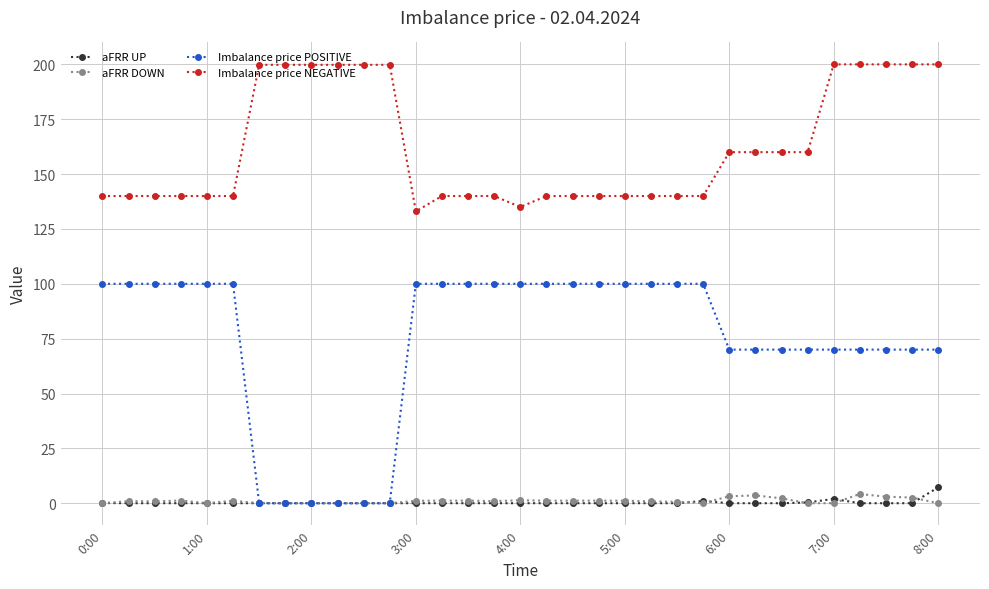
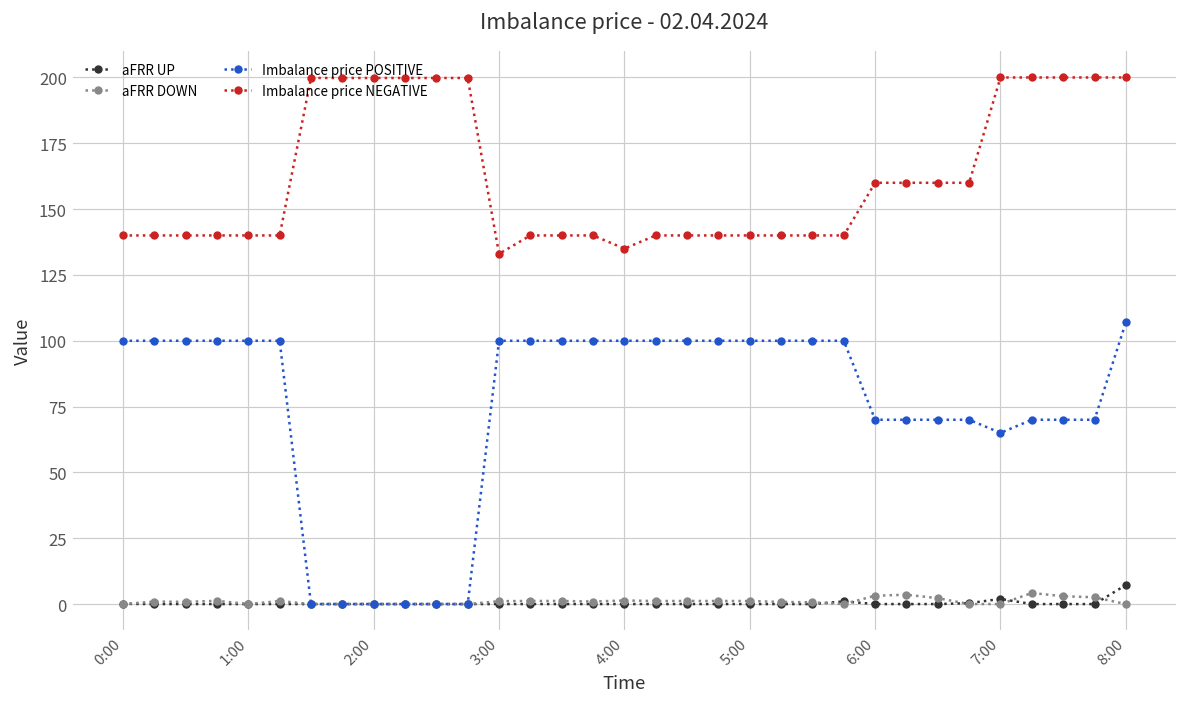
Imbalance price POSITIVE, 7:00: 70 -> 65
Imbalance price POSITIVE, 8:00: 70 -> 107
